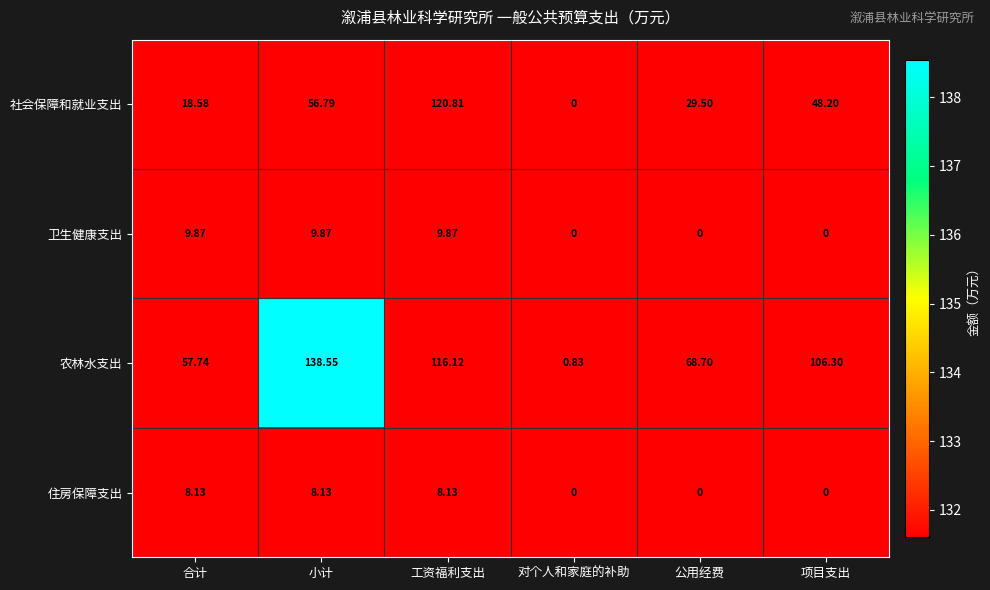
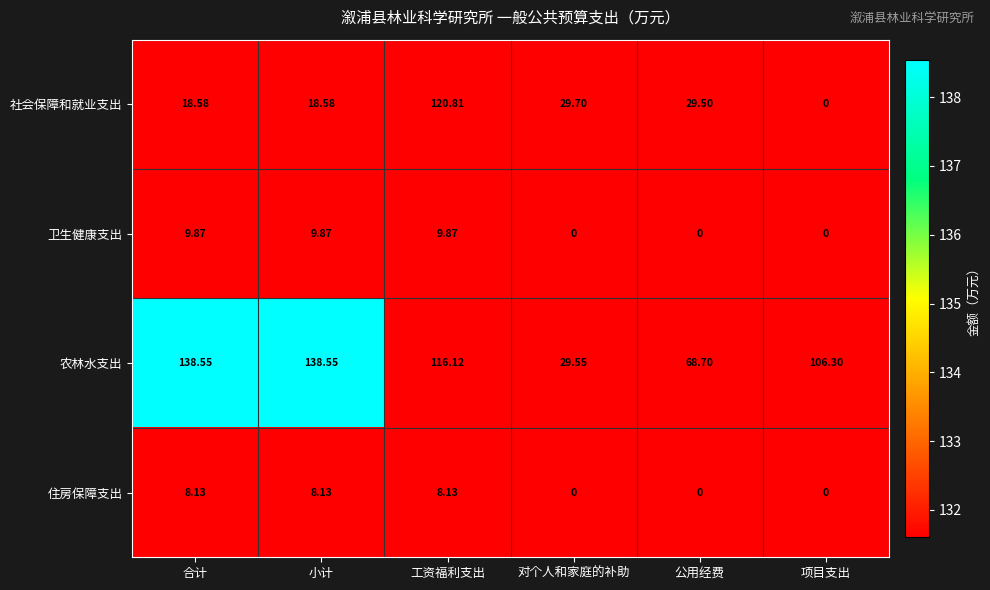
社会保障和就业支出, 小计: 56.79 -> 18.58
社会保障和就业支出, 对个人和家庭的补助: 0 -> 29.70
社会保障和就业支出, 项目支出: 48.20 -> 0
农林水支出, 合计: 57.74 -> 138.55
农林水支出, 对个人和家庭的补助: 0.83 -> 29.55
